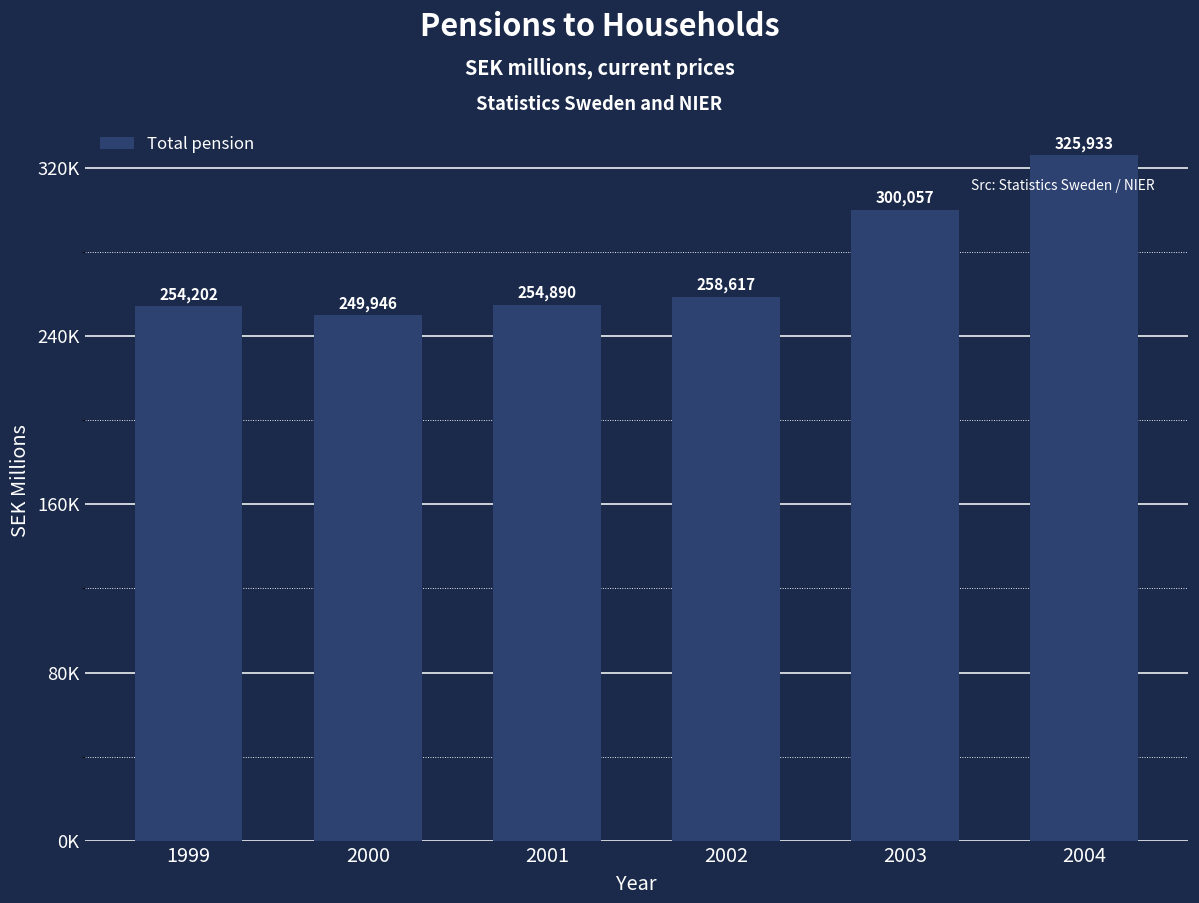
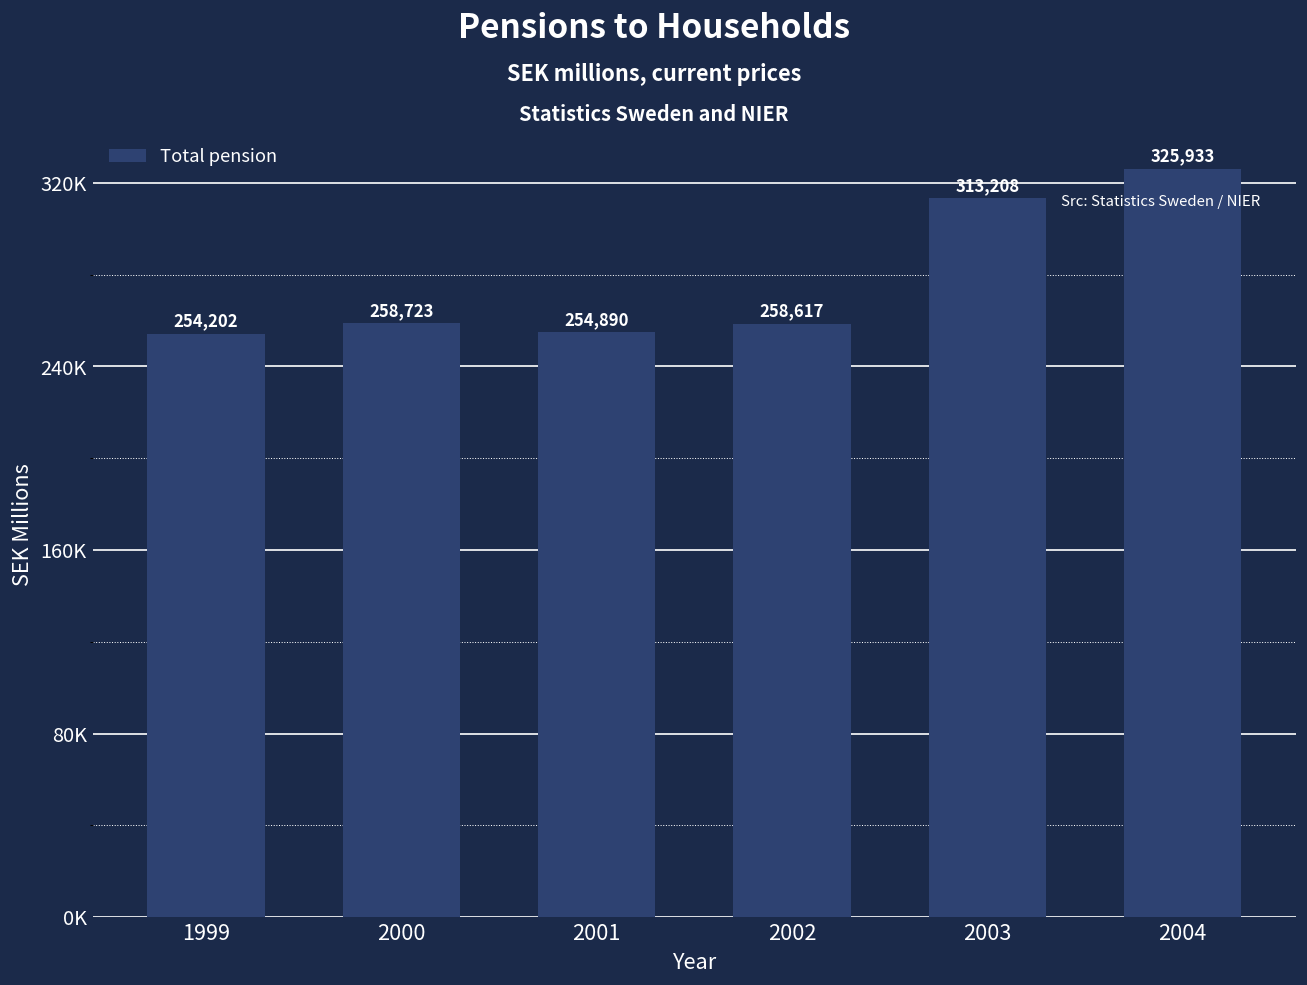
2000: 249,946 -> 258,723
2003: 300,057 -> 313,208
